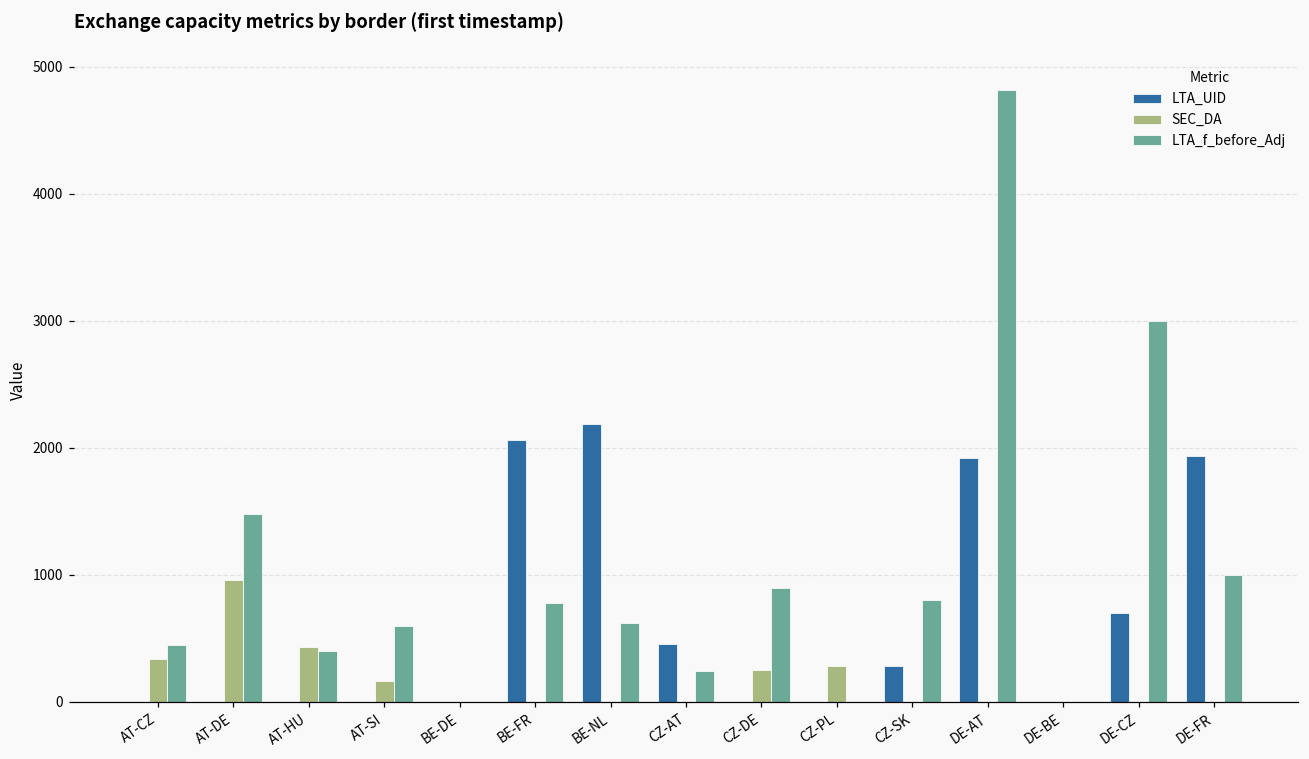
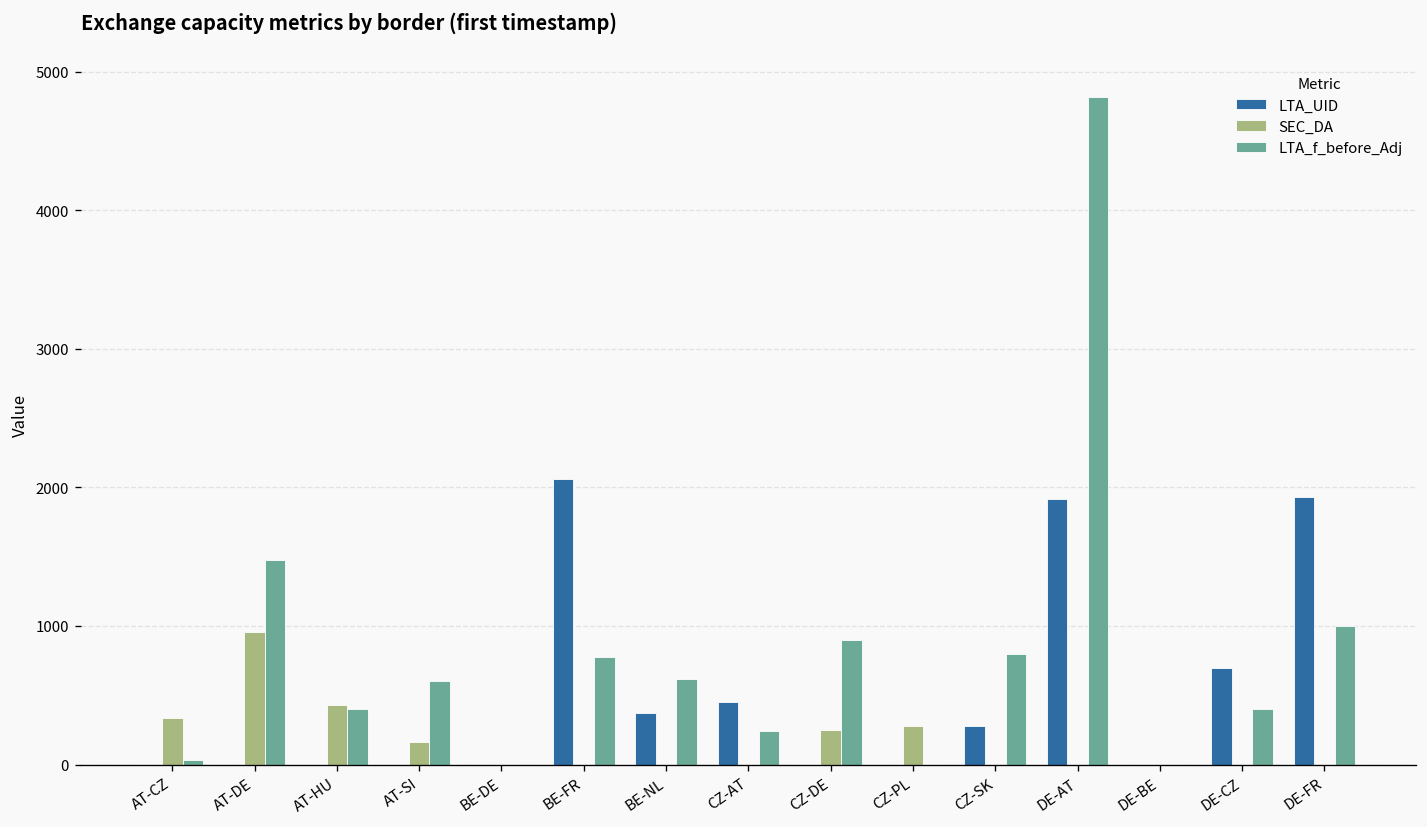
LTA_f_before_Adj, AT-CZ: 450 -> 40
LTA_UID, BE-NL: 2190 -> 370
LTA_f_before_Adj, DE-CZ: 3000 -> 400
